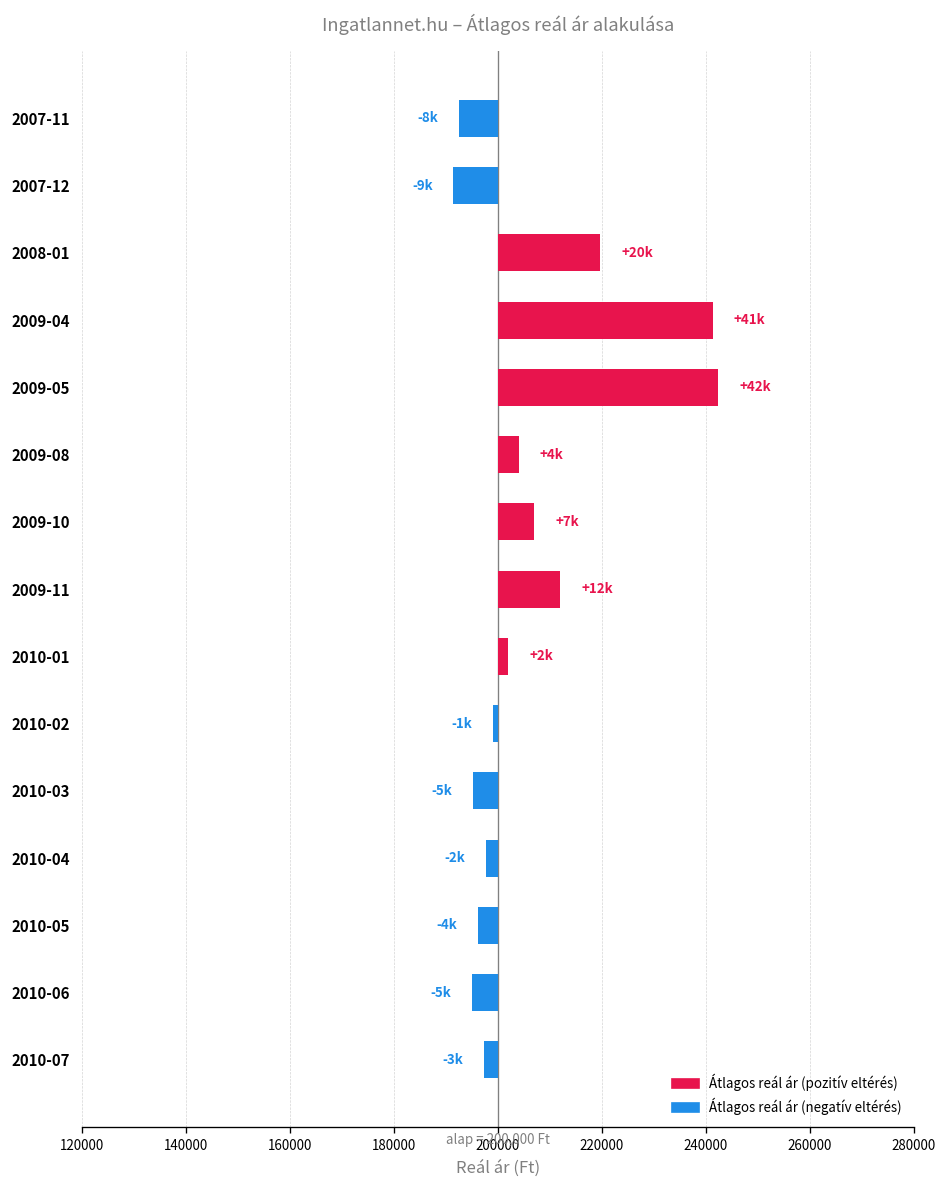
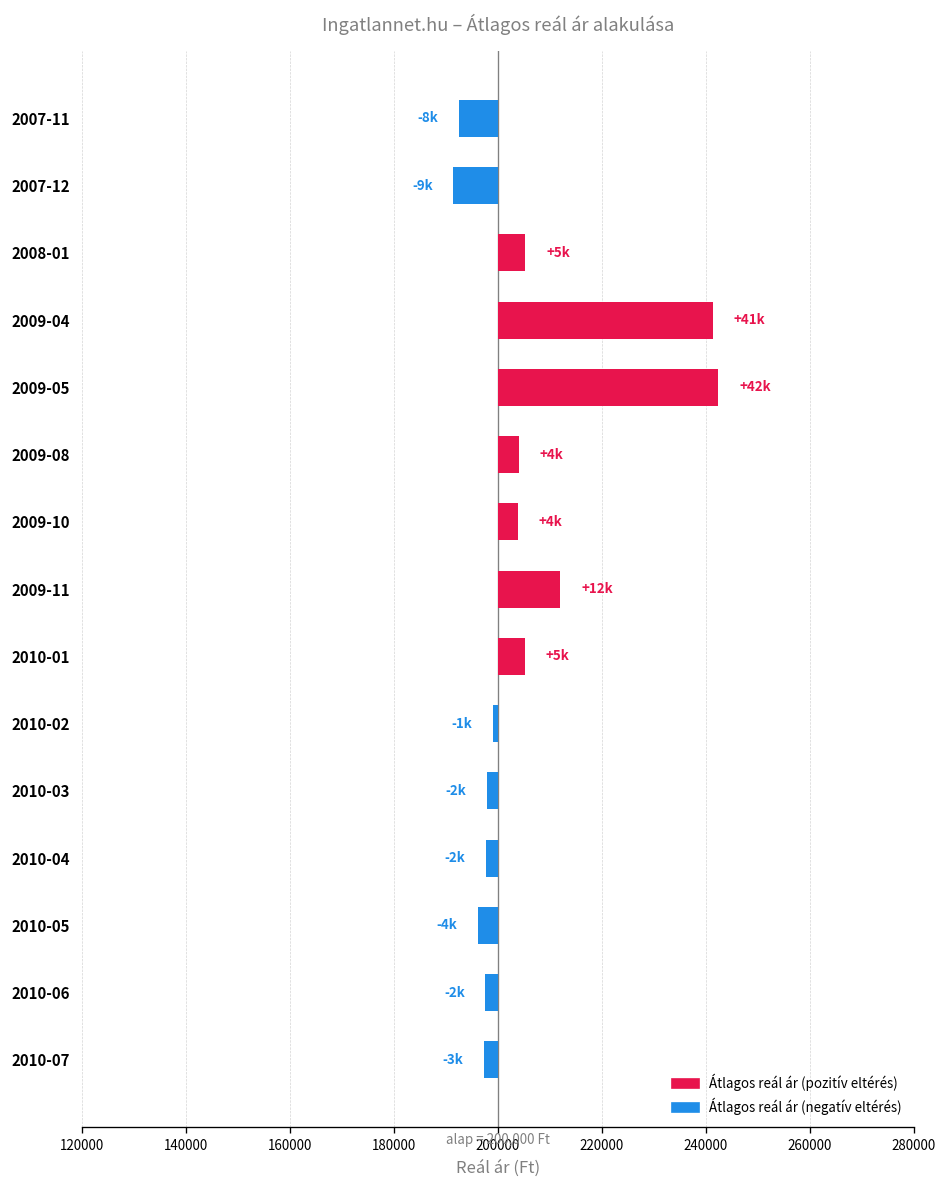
2008-01: +20k -> +5k
2009-10: +7k -> +4k
2010-01: +2k -> +5k
2010-03: -5k -> -2k
2010-06: -5k -> -2k
